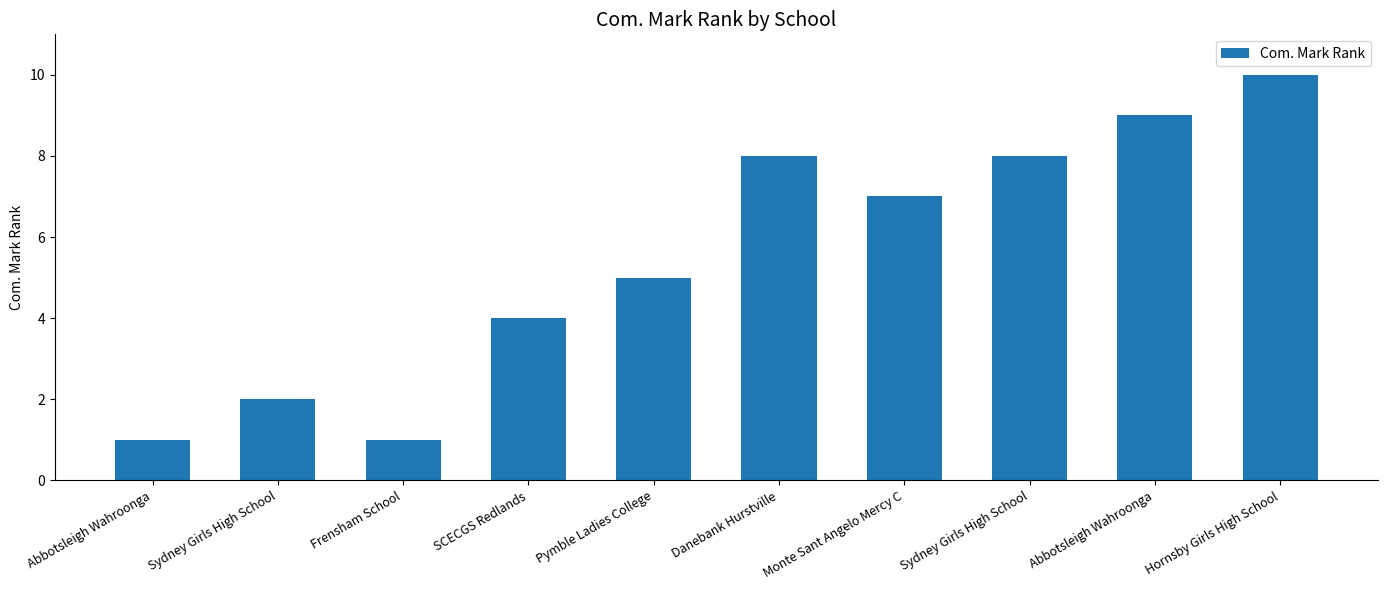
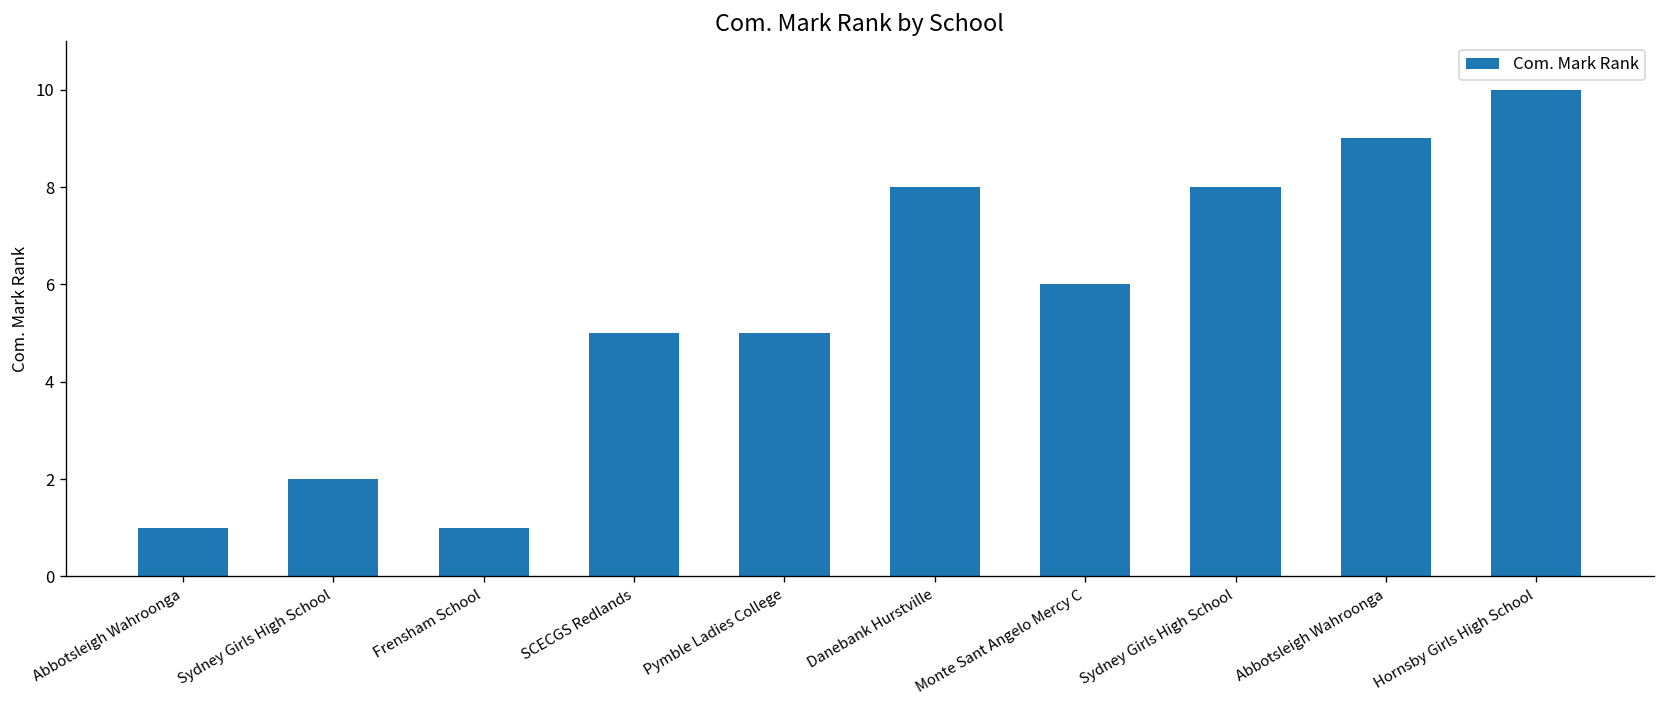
SCECGS Redlands: 4 -> 5
Monte Sant Angelo Mercy C: 7 -> 6
